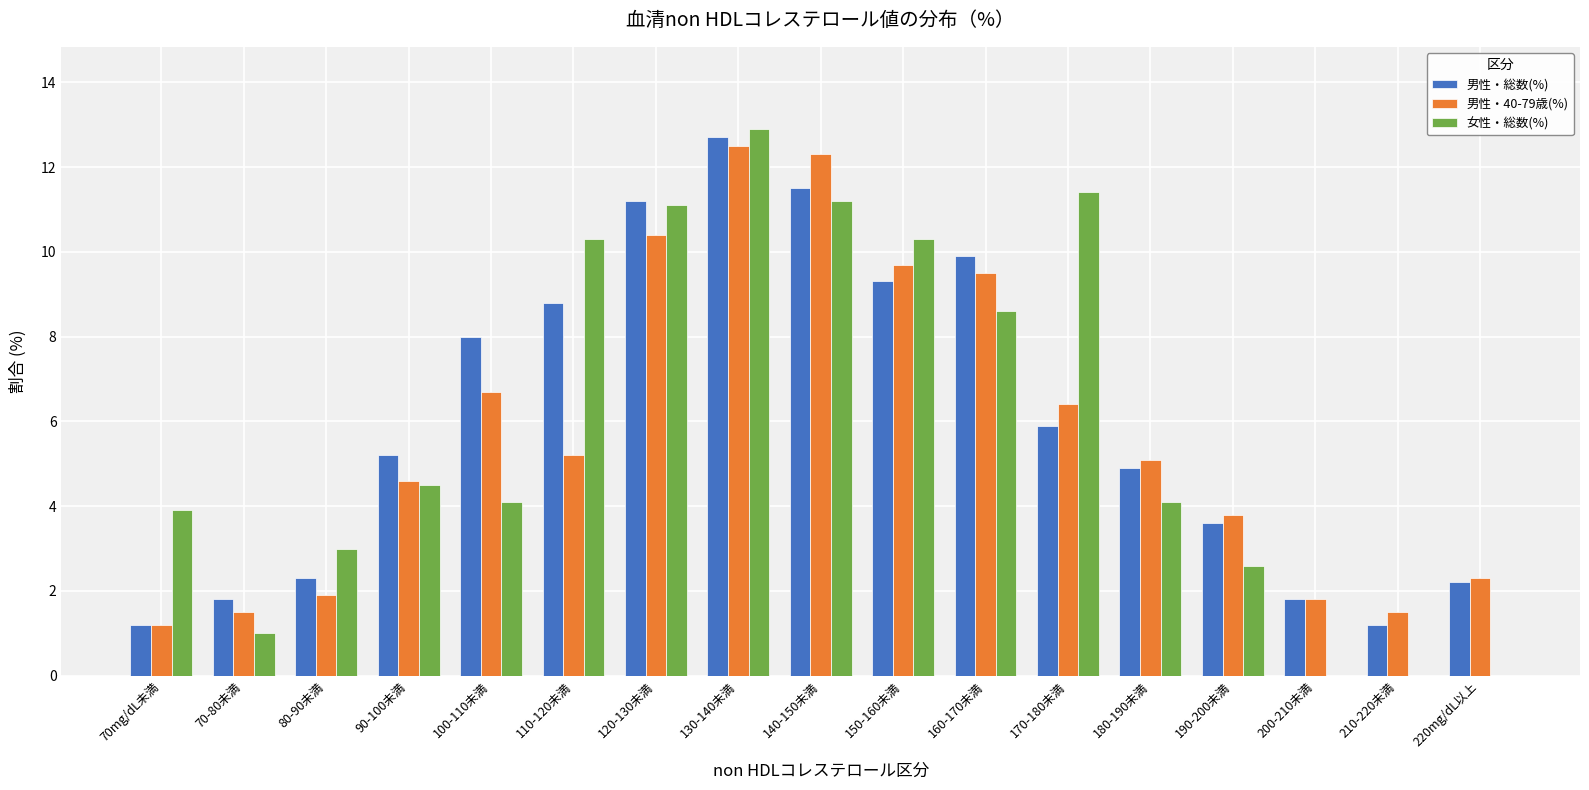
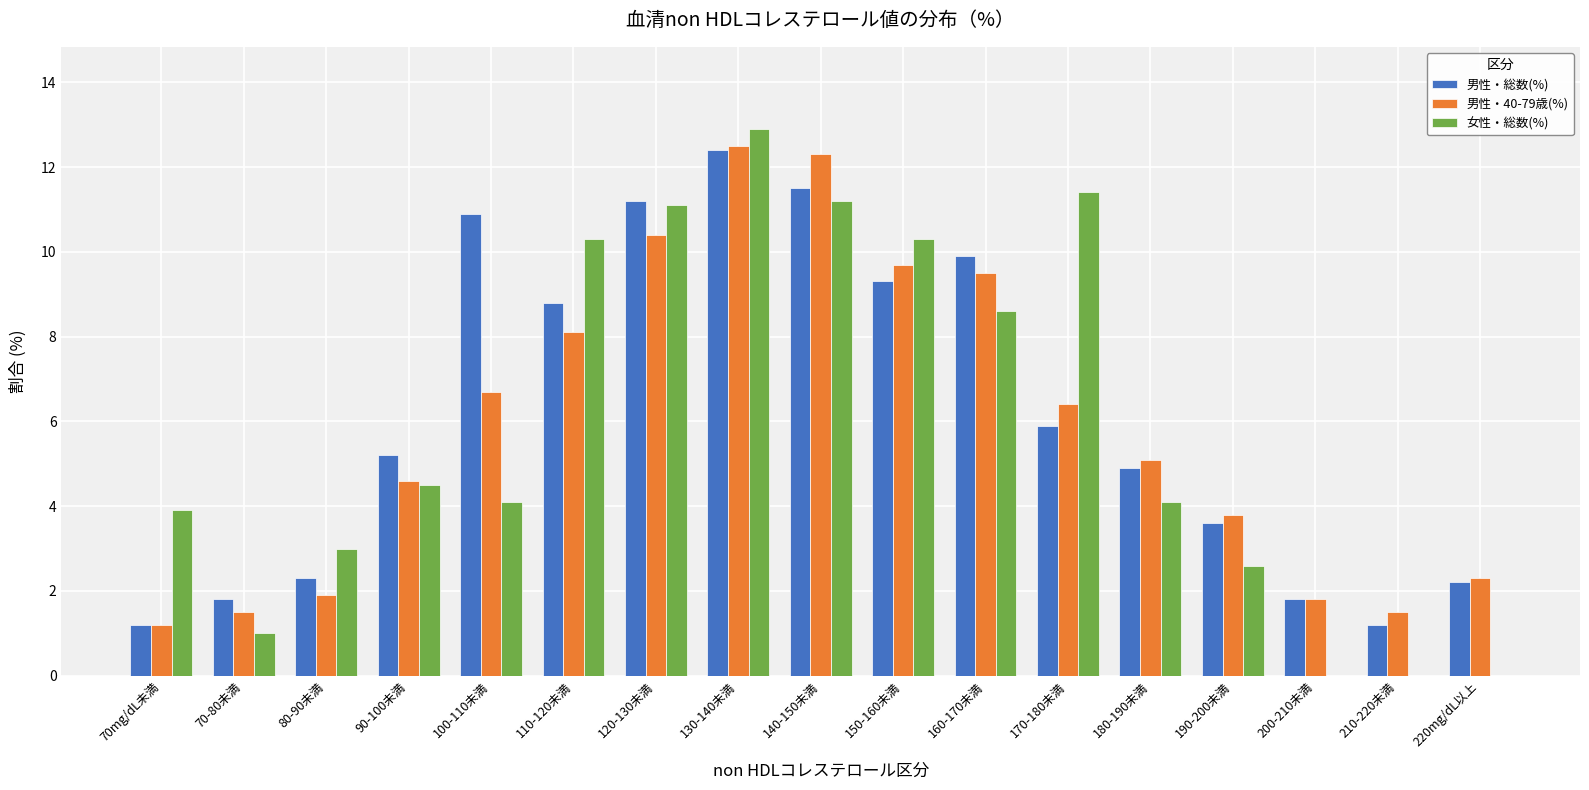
男性・総数(%), 100-110未満: 8.0 -> 10.9
男性・40-79歳(%), 110-120未満: 5.2 -> 8.1
男性・総数(%), 130-140未満: 12.7 -> 12.4
